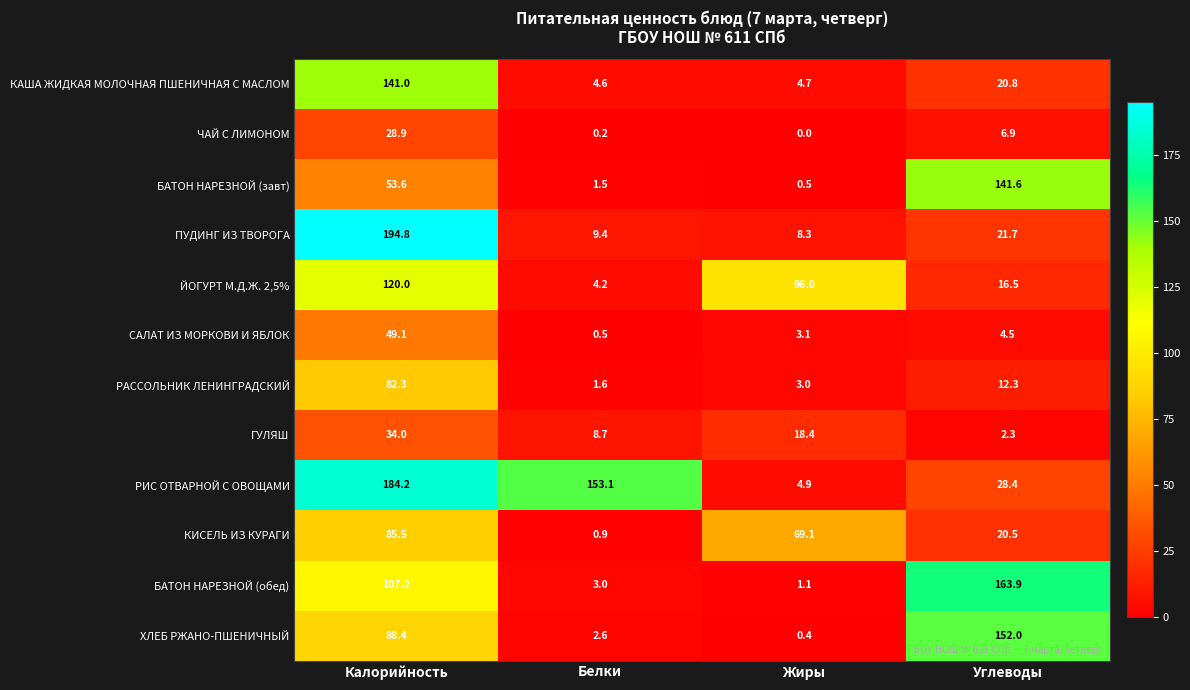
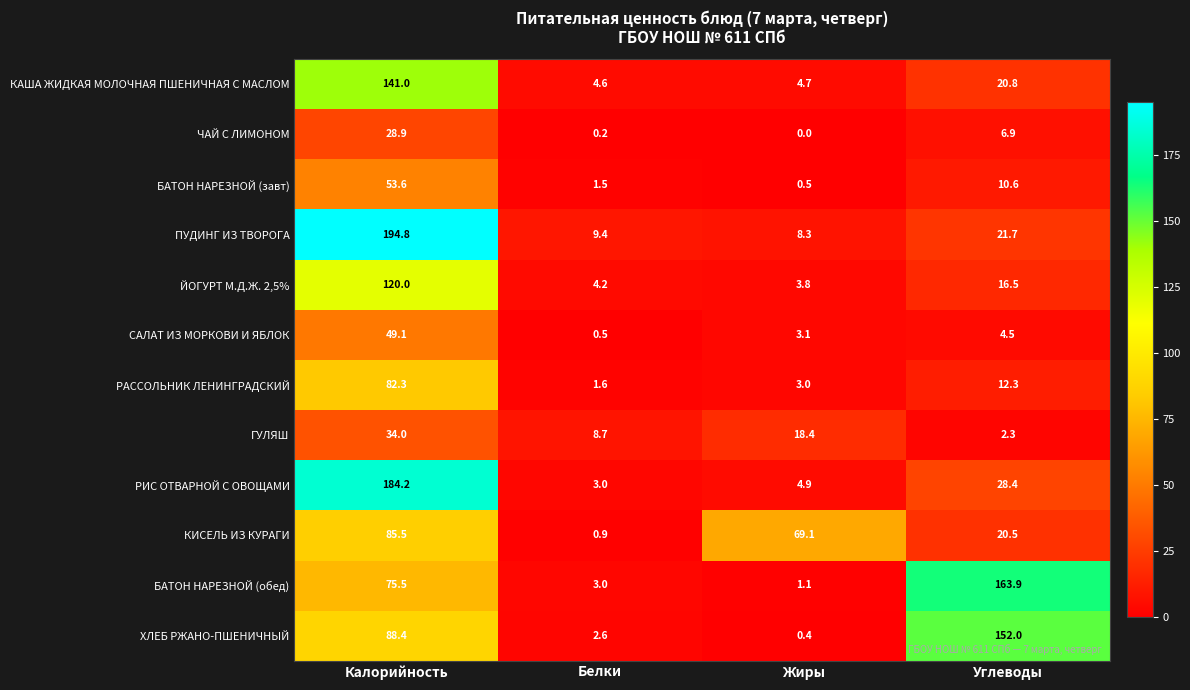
БАТОН НАРЕЗНОЙ (завт), Углеводы: 141.6 -> 10.6
ЙОГУРТ М.Д.Ж. 2,5%, Жиры: 96.0 -> 3.8
РИС ОТВАРНОЙ С ОВОЩАМИ, Белки: 153.1 -> 3.0
БАТОН НАРЕЗНОЙ (обед), Калорийность: 107.2 -> 75.5
